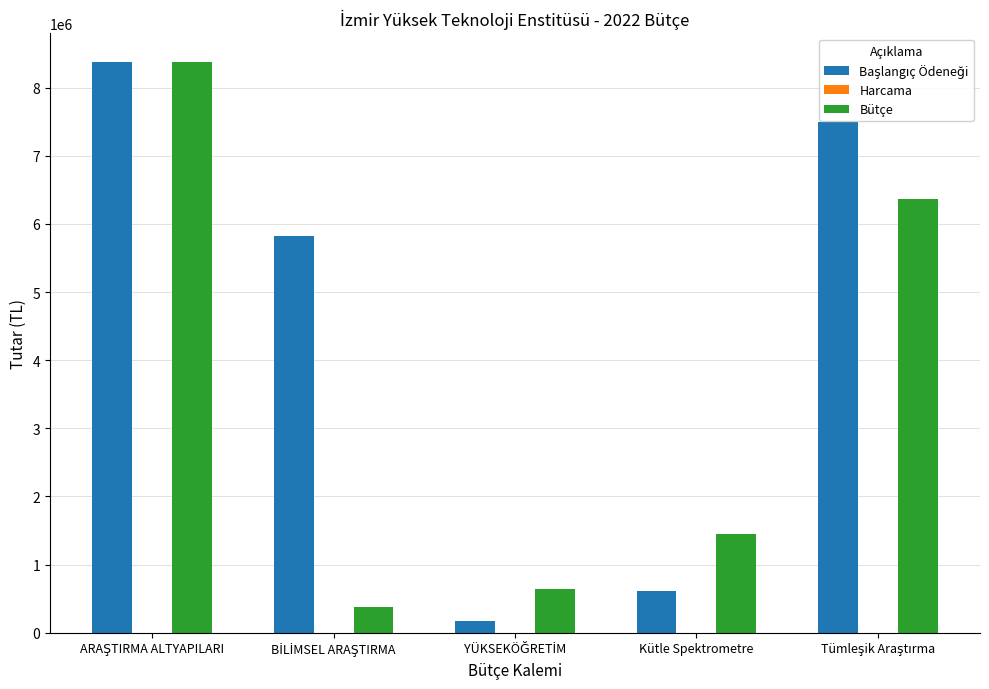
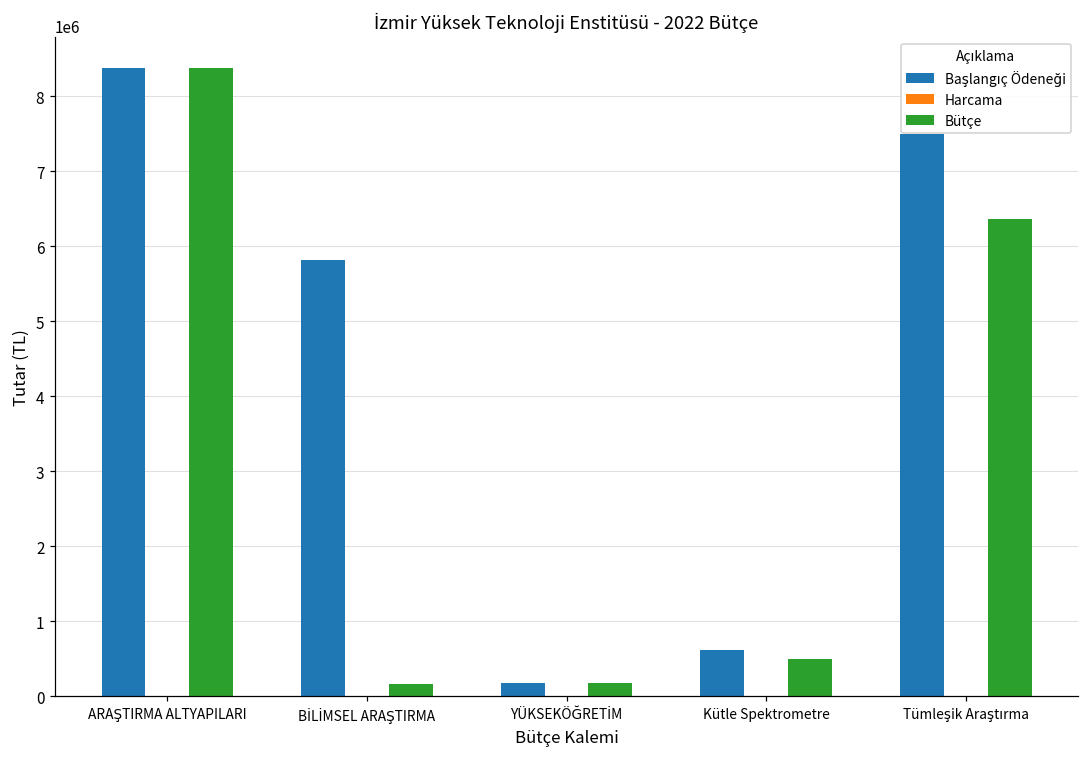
Bütçe, BİLİMSEL ARAŞTIRMA: 400000 -> 200000
Bütçe, YÜKSEKÖĞRETİM: 600000 -> 200000
Bütçe, Kütle Spektrometre: 1500000 -> 500000
